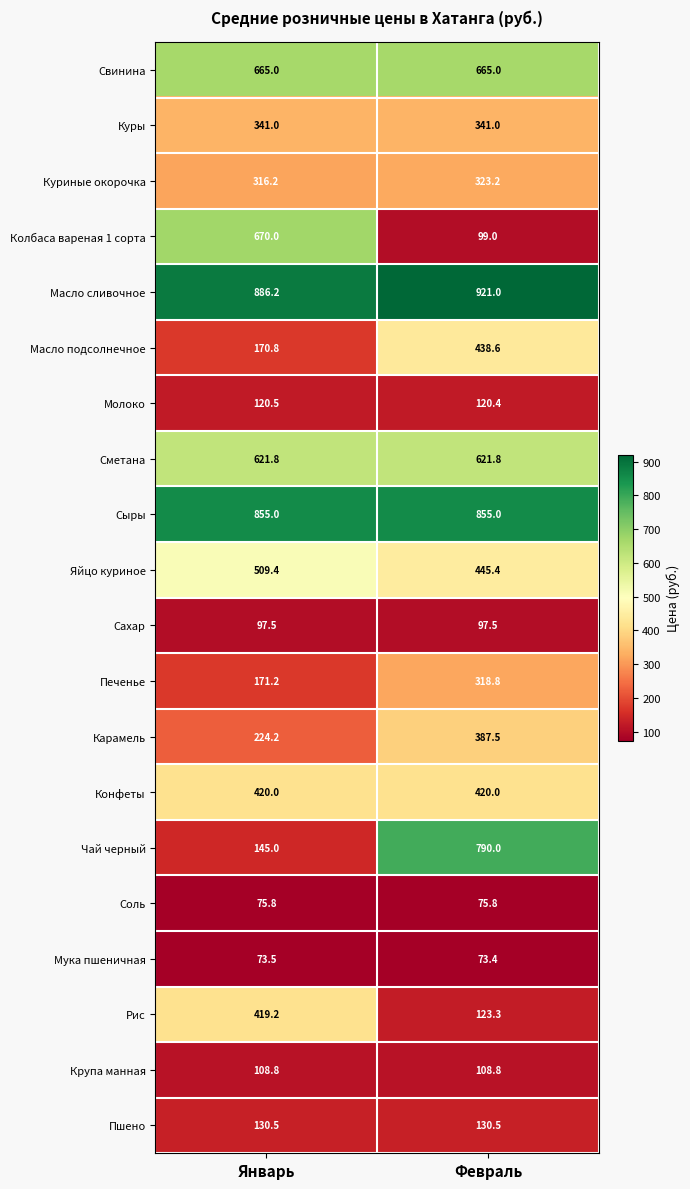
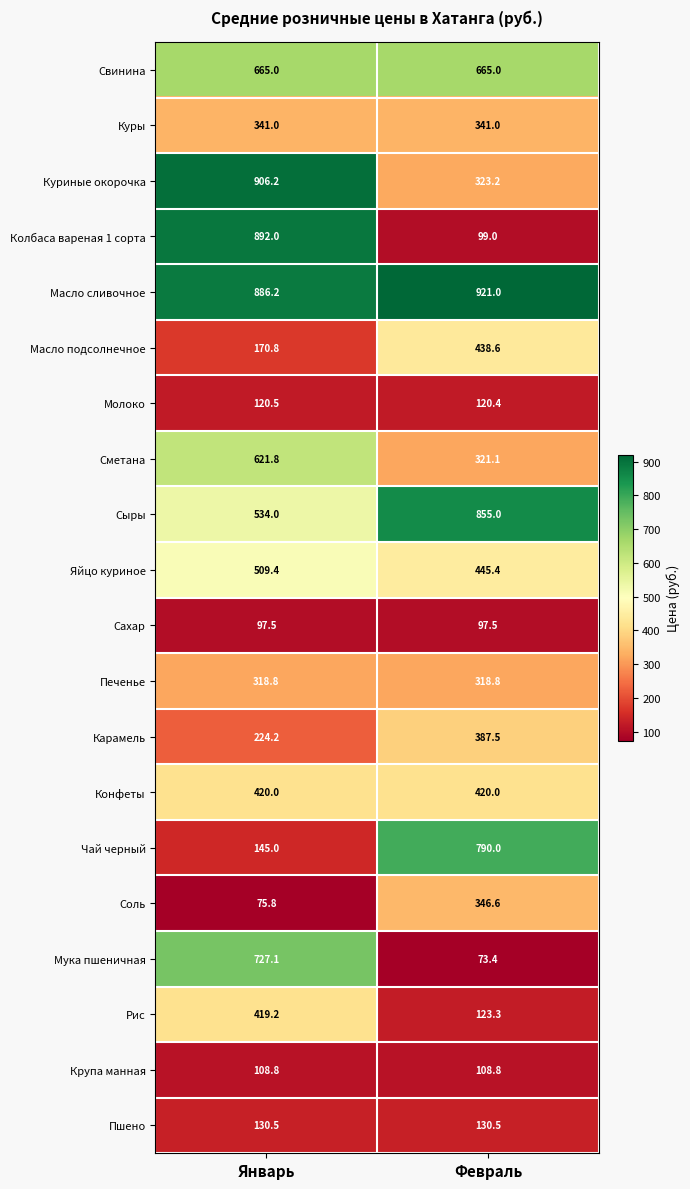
Куриные окорочка, Январь: 316.2 -> 906.2
Колбаса вареная 1 сорта, Январь: 670.0 -> 892.0
Сметана, Февраль: 621.8 -> 321.1
Сыры, Январь: 855.0 -> 534.0
Печенье, Январь: 171.2 -> 318.8
Соль, Февраль: 75.8 -> 346.6
Мука пшеничная, Январь: 73.5 -> 727.1
